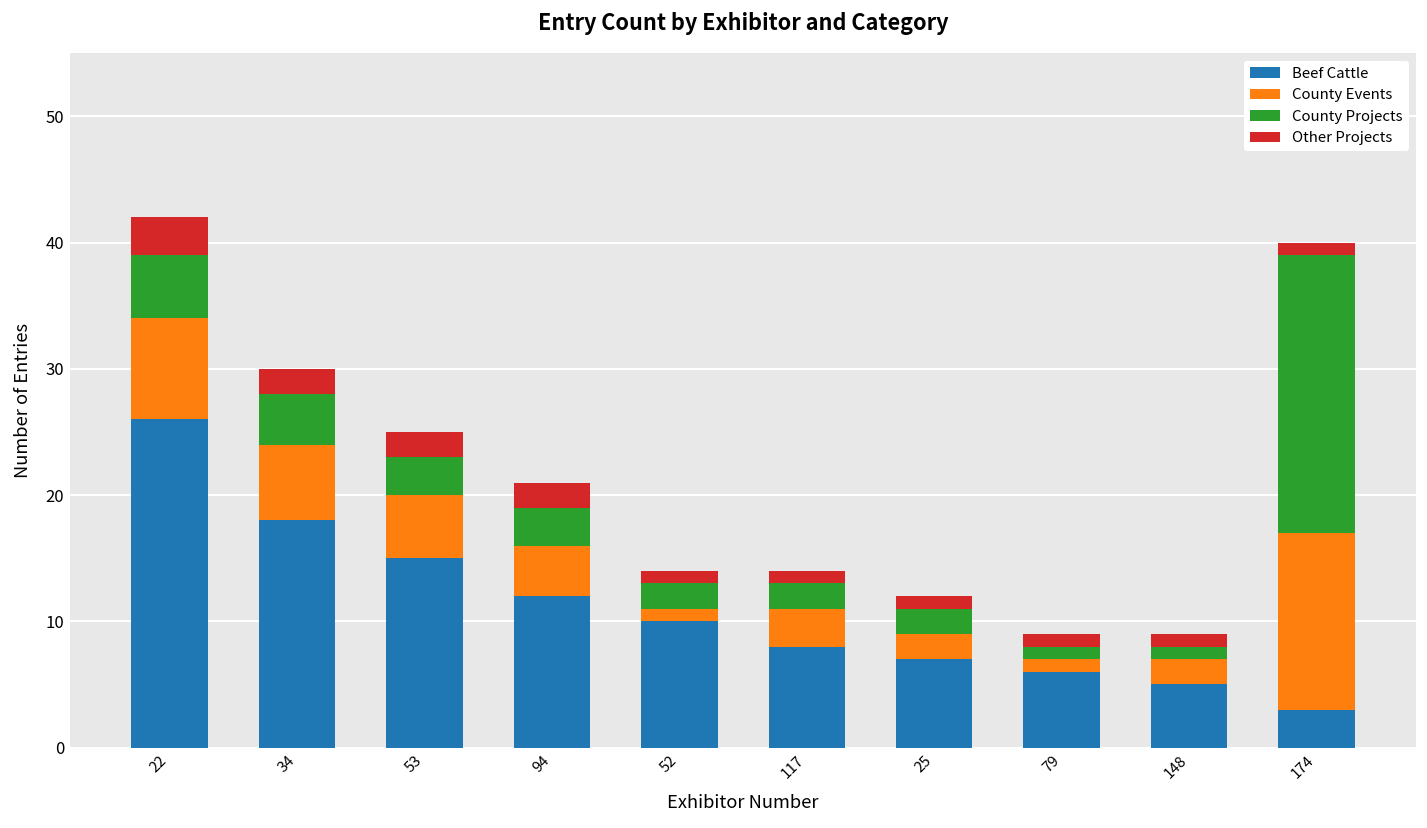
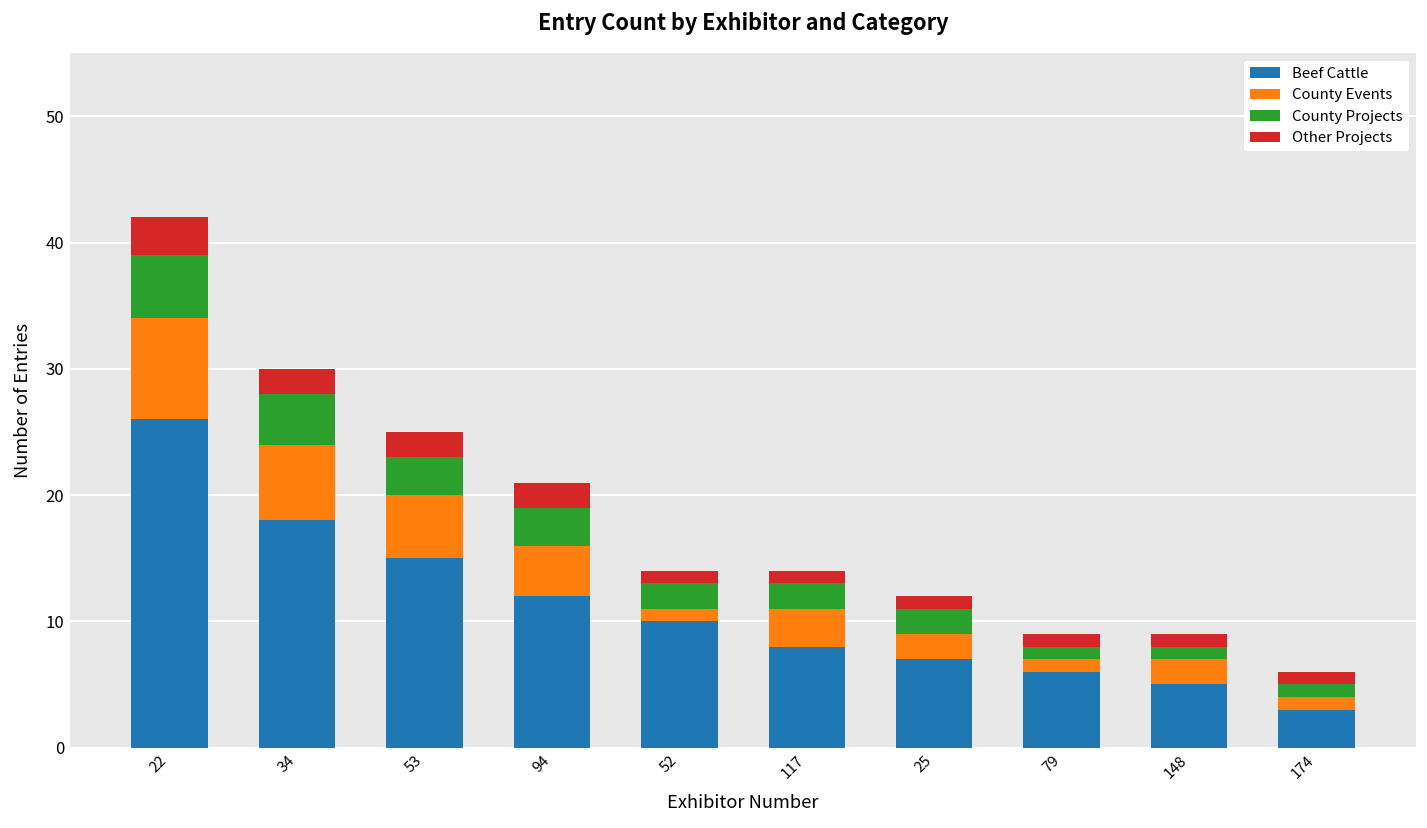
County Events, 174: 14 -> 1
County Projects, 174: 22 -> 1
